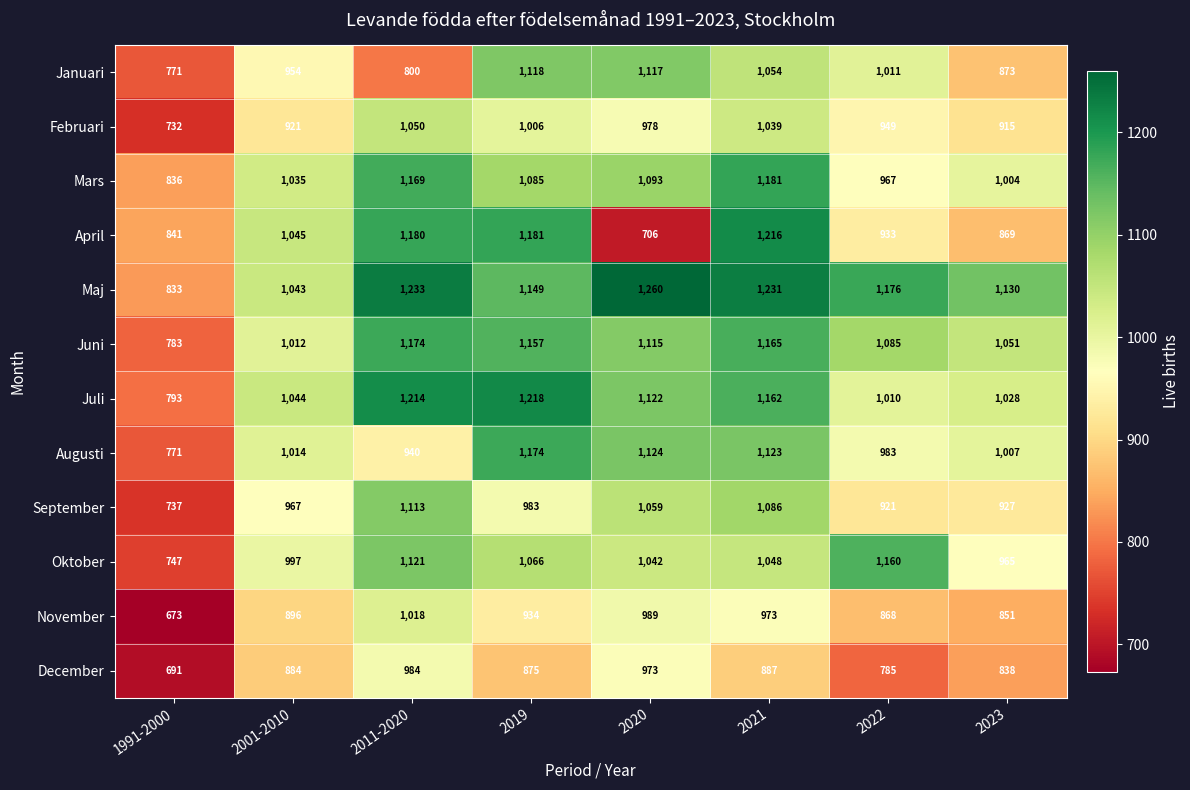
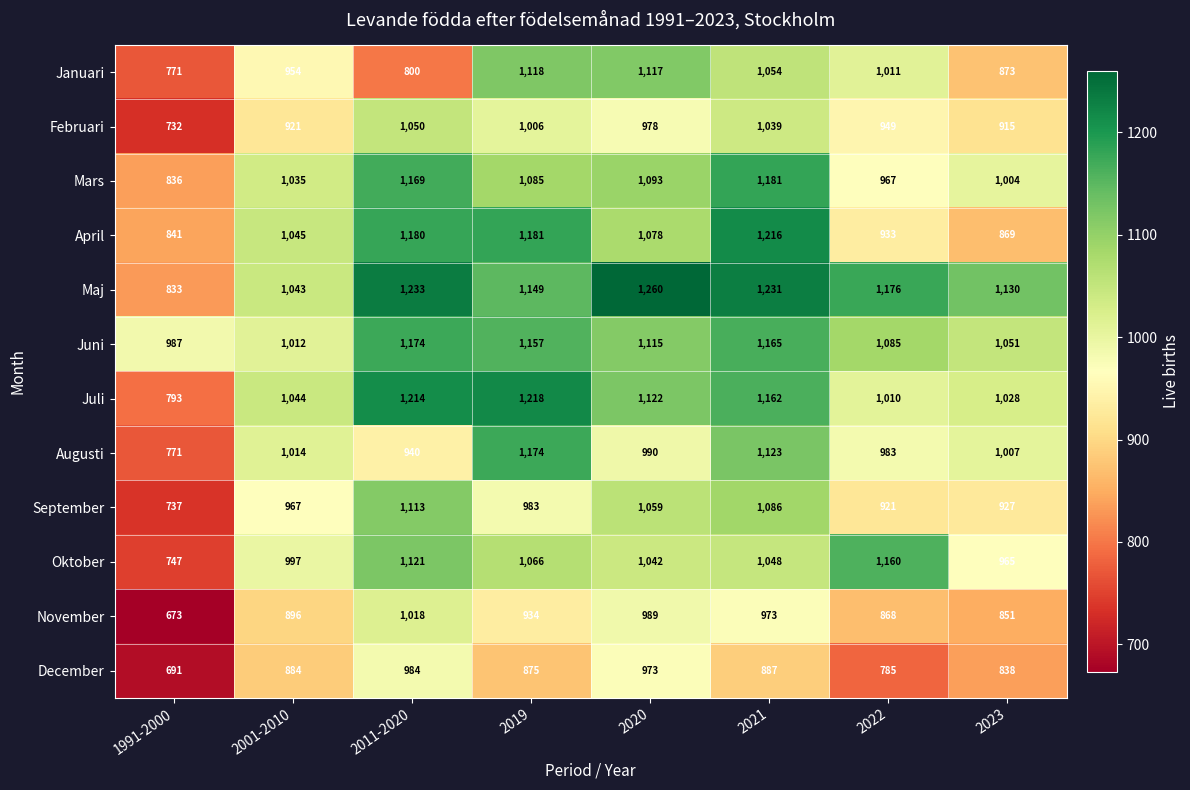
April, 2020: 706 -> 1,078
Juni, 1991-2000: 783 -> 987
Augusti, 2020: 1,124 -> 990
